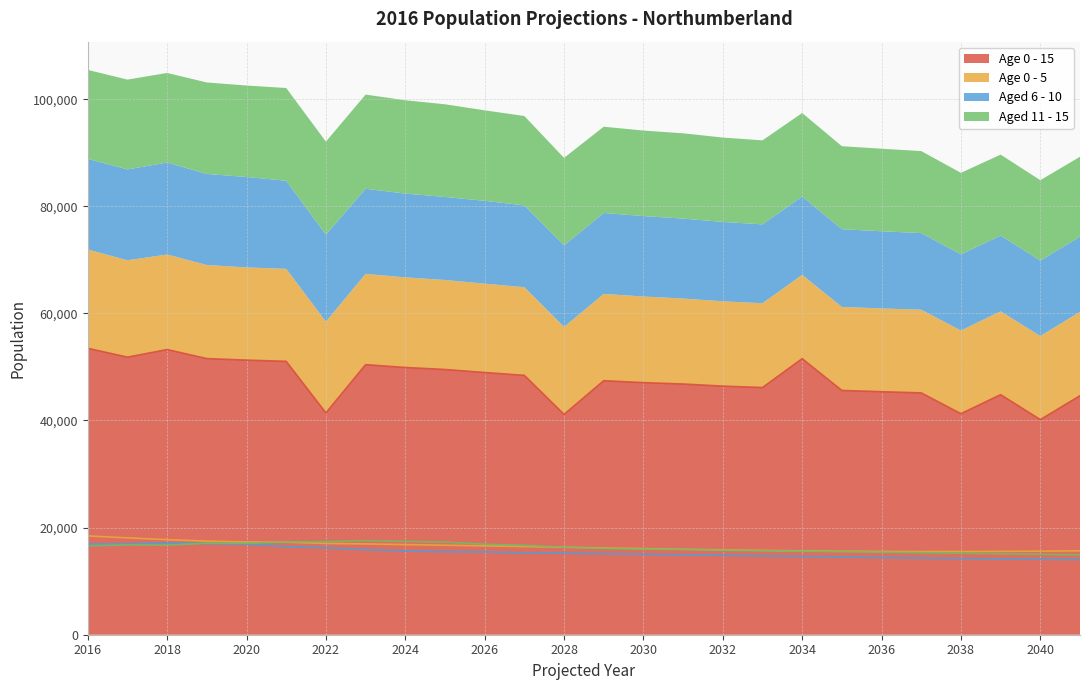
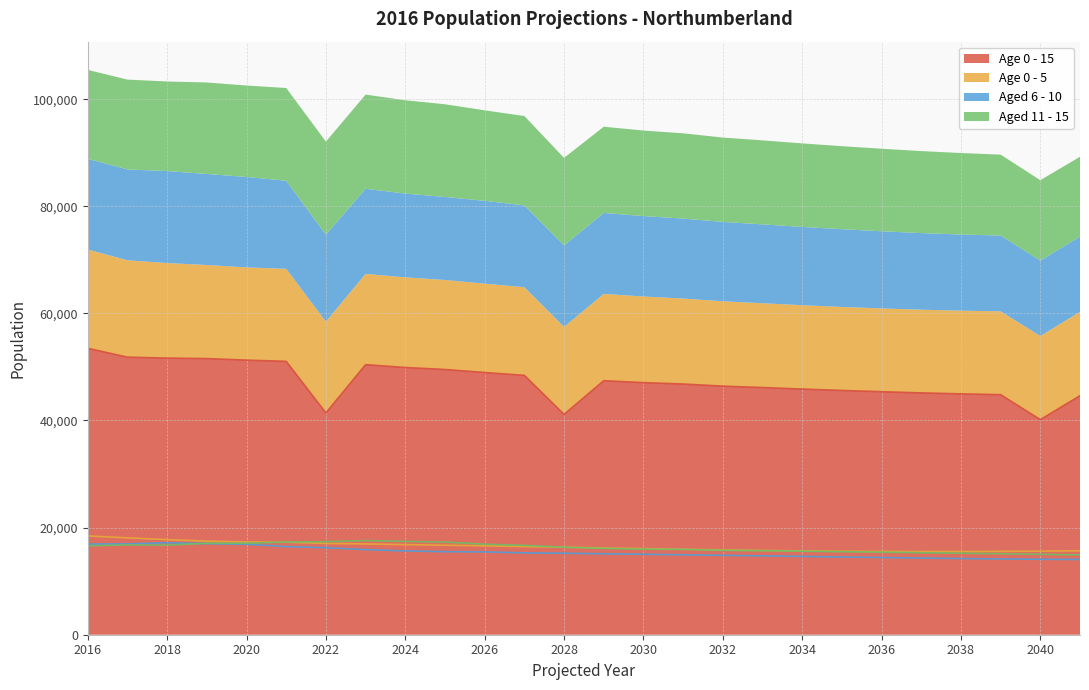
Age 0 - 15, 2018: 53,000 -> 52,000
Age 0 - 15, 2034: 52,000 -> 46,000
Age 0 - 15, 2038: 41,000 -> 45,000
